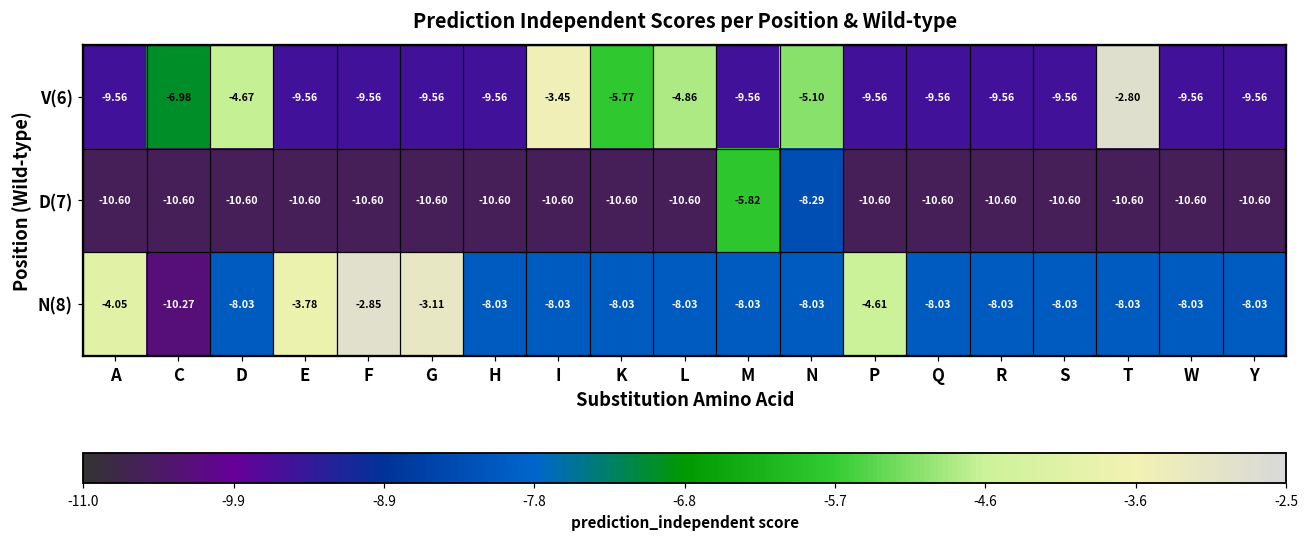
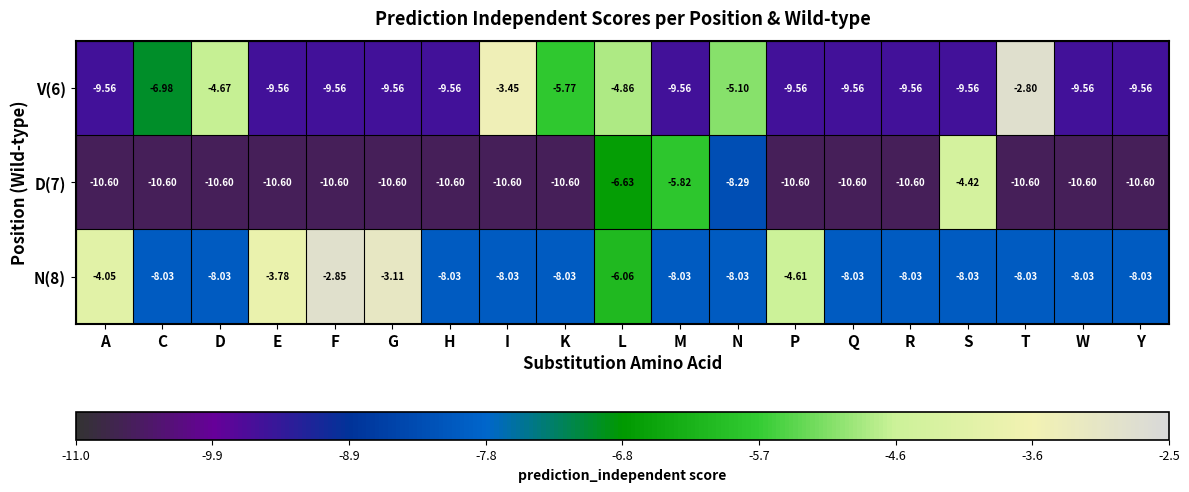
D(7), L: -10.60 -> -6.63
D(7), S: -10.60 -> -4.42
N(8), C: -10.27 -> -8.03
N(8), L: -8.03 -> -6.06
